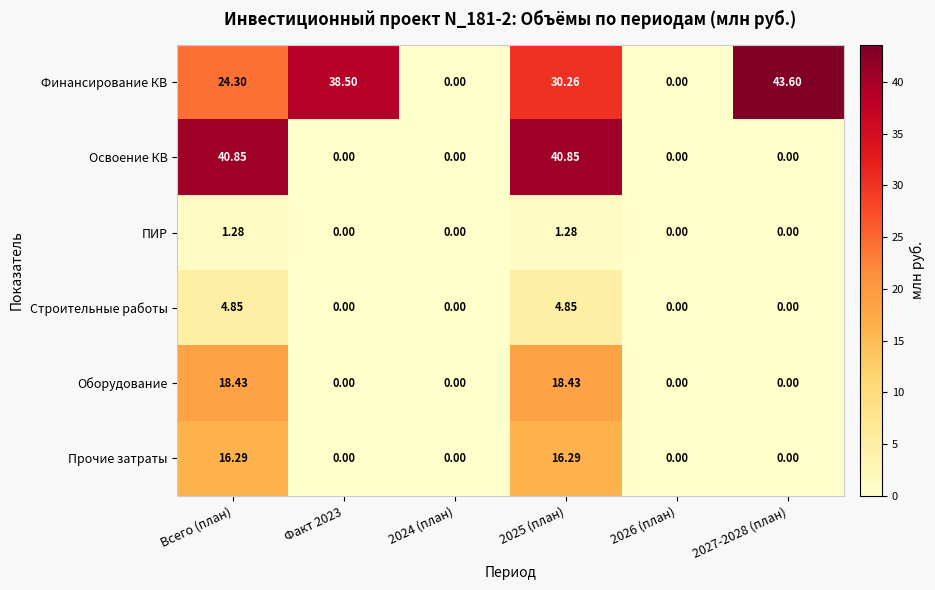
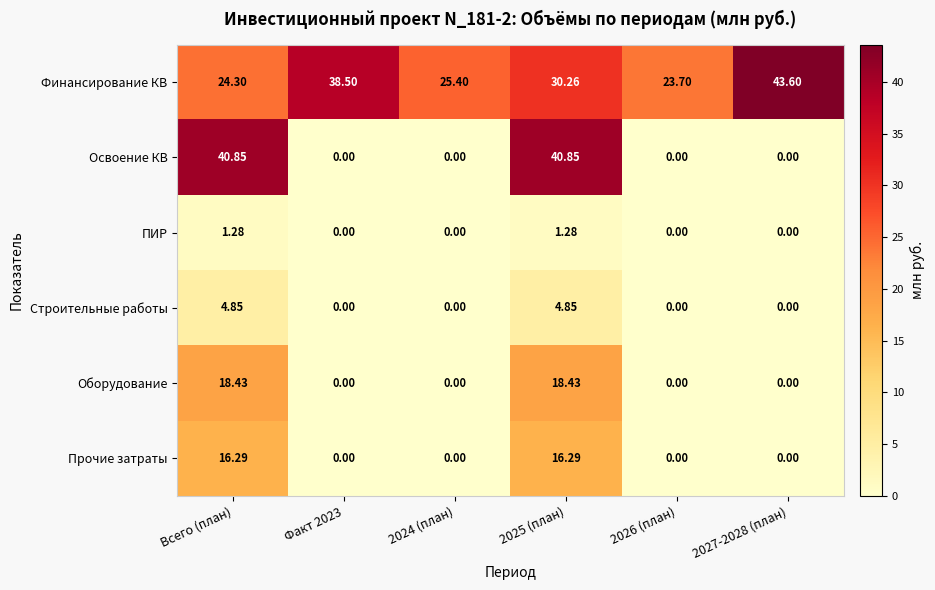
Финансирование КВ, 2024 (план): 0.00 -> 25.40
Финансирование КВ, 2026 (план): 0.00 -> 23.70
